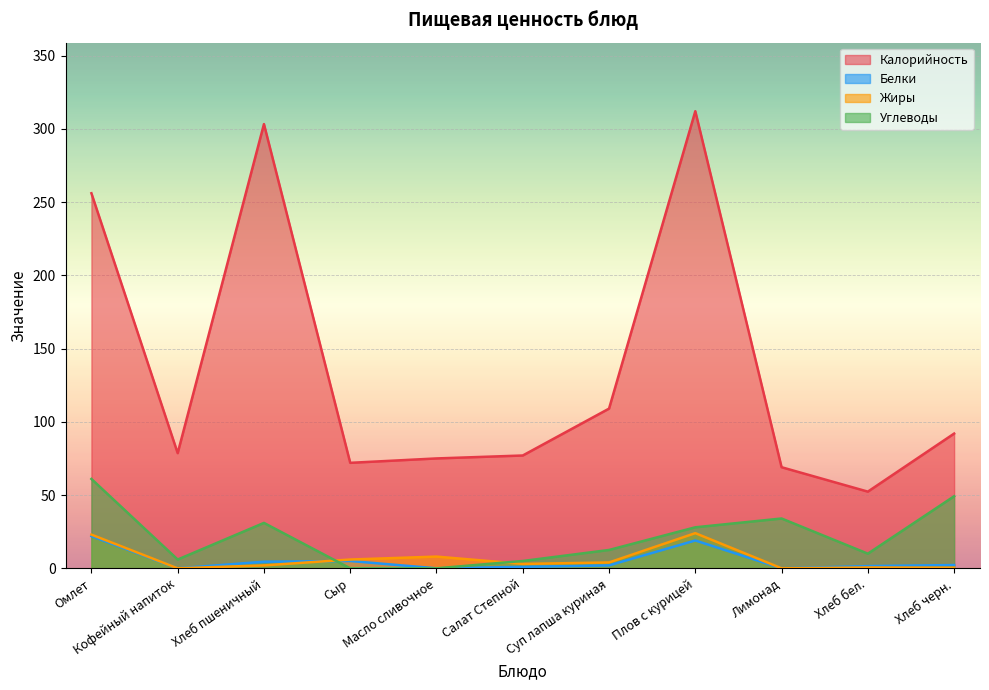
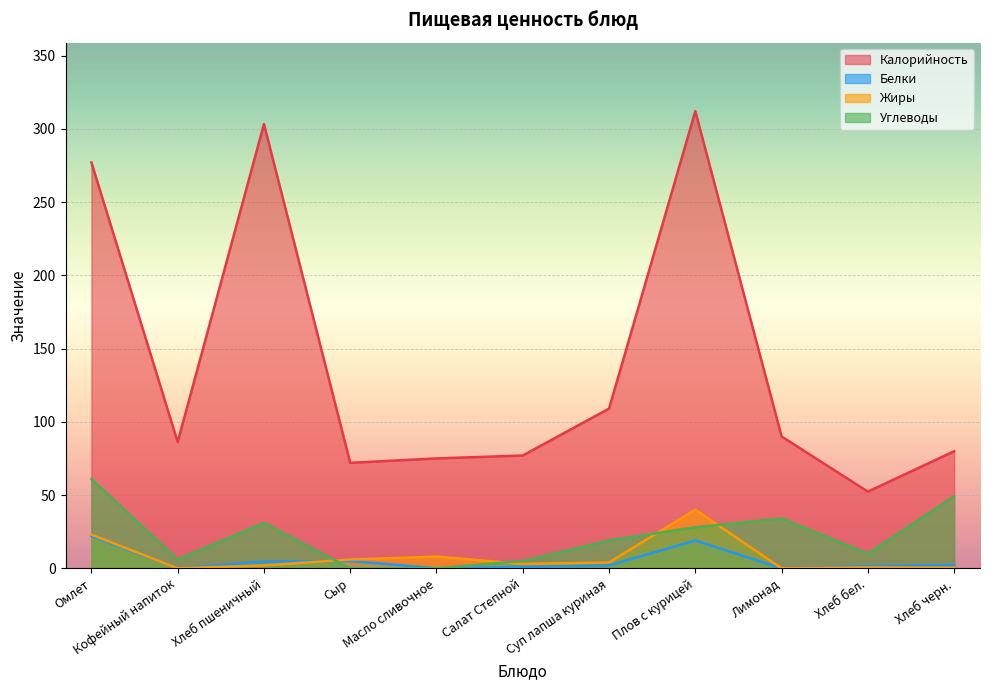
Калорийность, Омлет: 256 -> 277
Калорийность, Кофейный напиток: 79 -> 86
Углеводы, Суп лапша куриная: 13 -> 19
Жиры, Плов с курицей: 24 -> 40
Калорийность, Лимонад: 69 -> 90
Калорийность, Хлеб черн.: 92 -> 80
